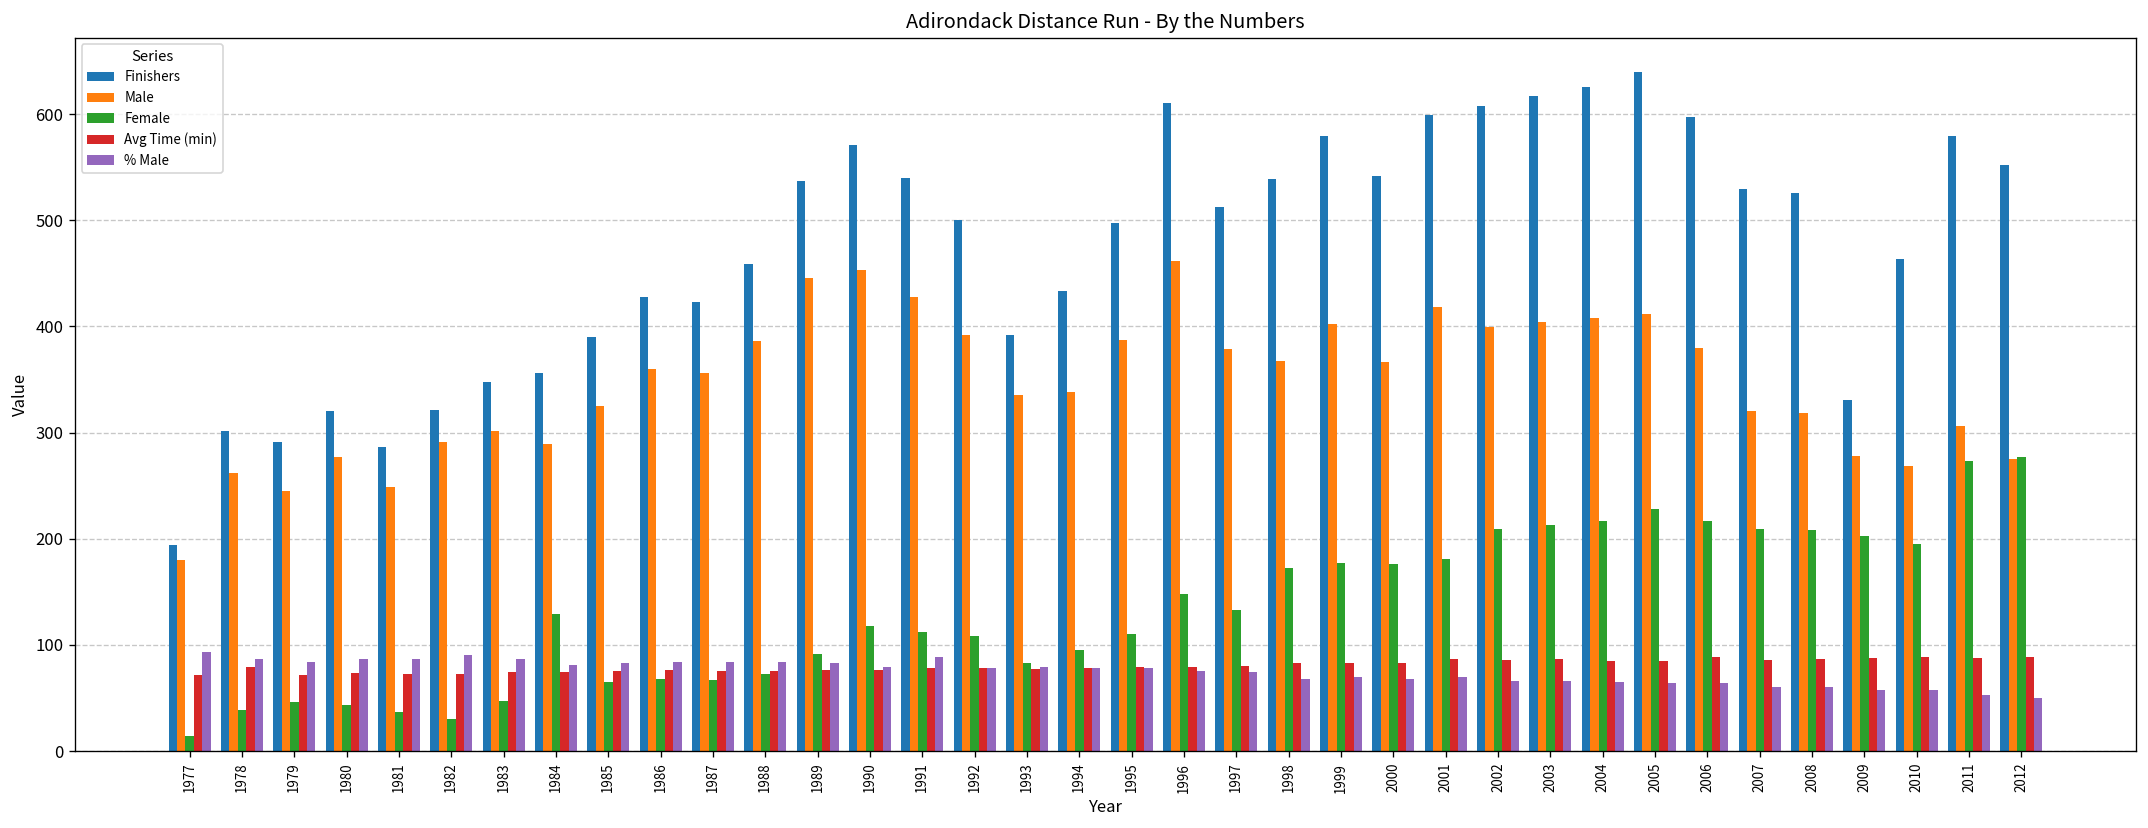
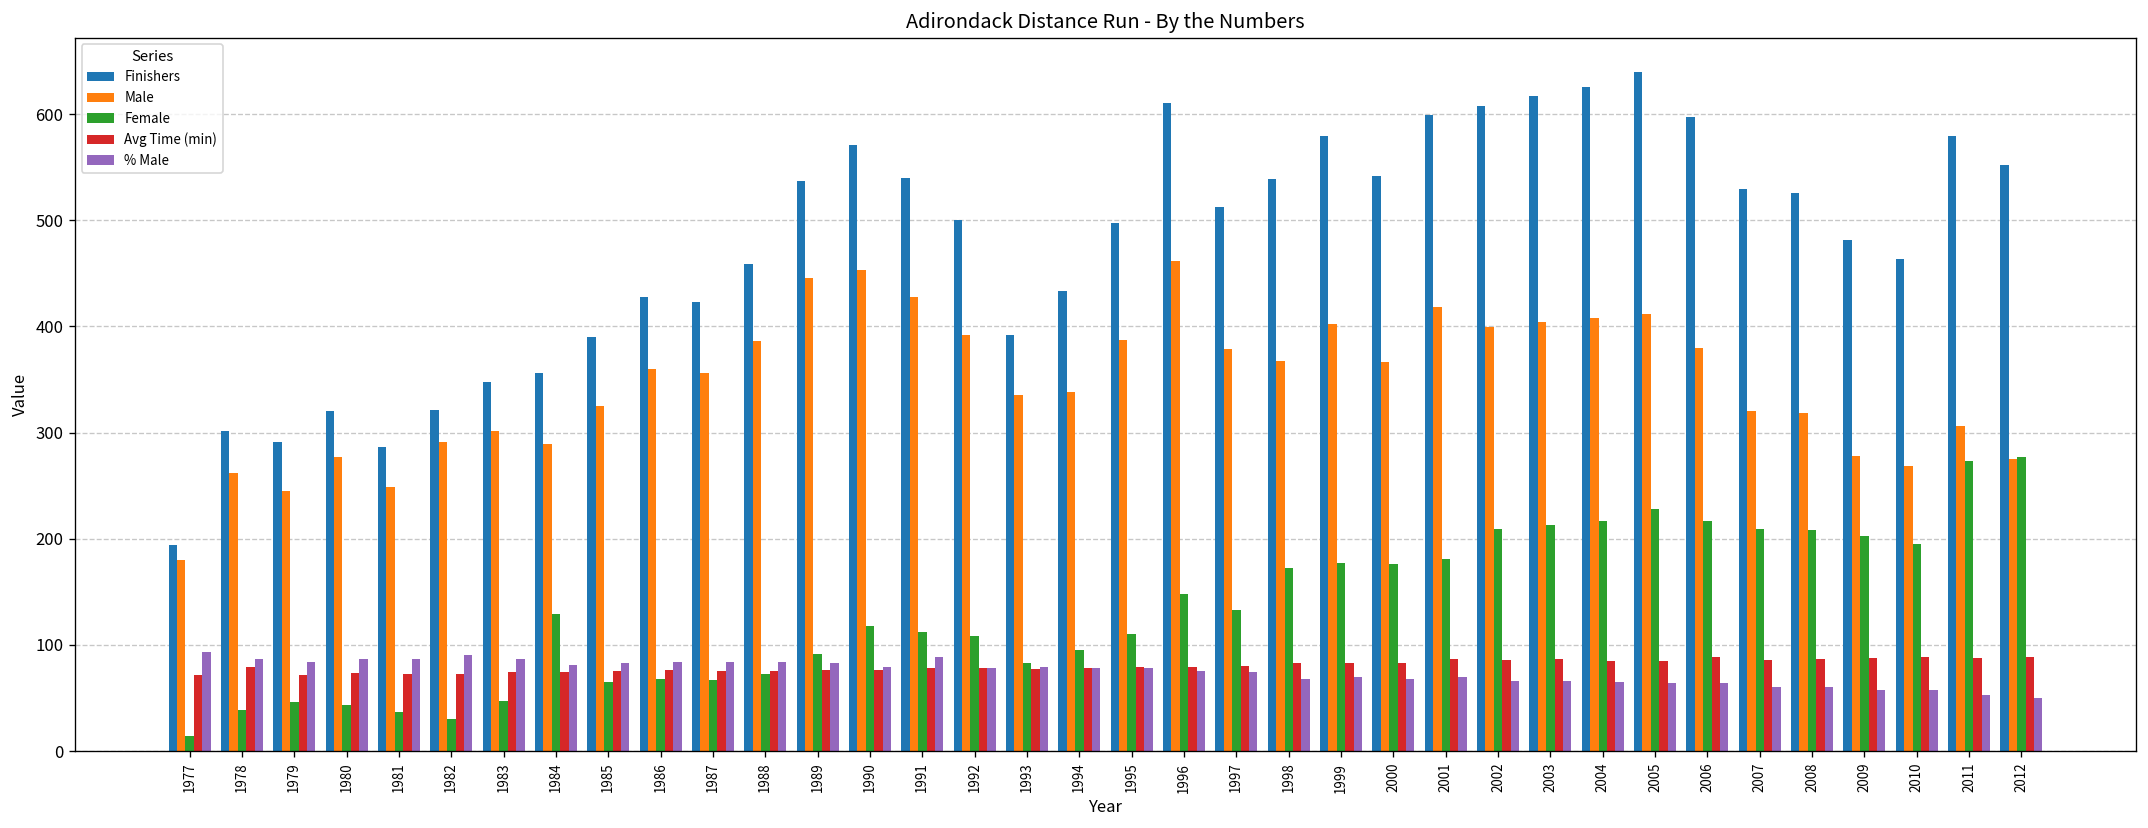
Finishers, 2009: 330 -> 480
